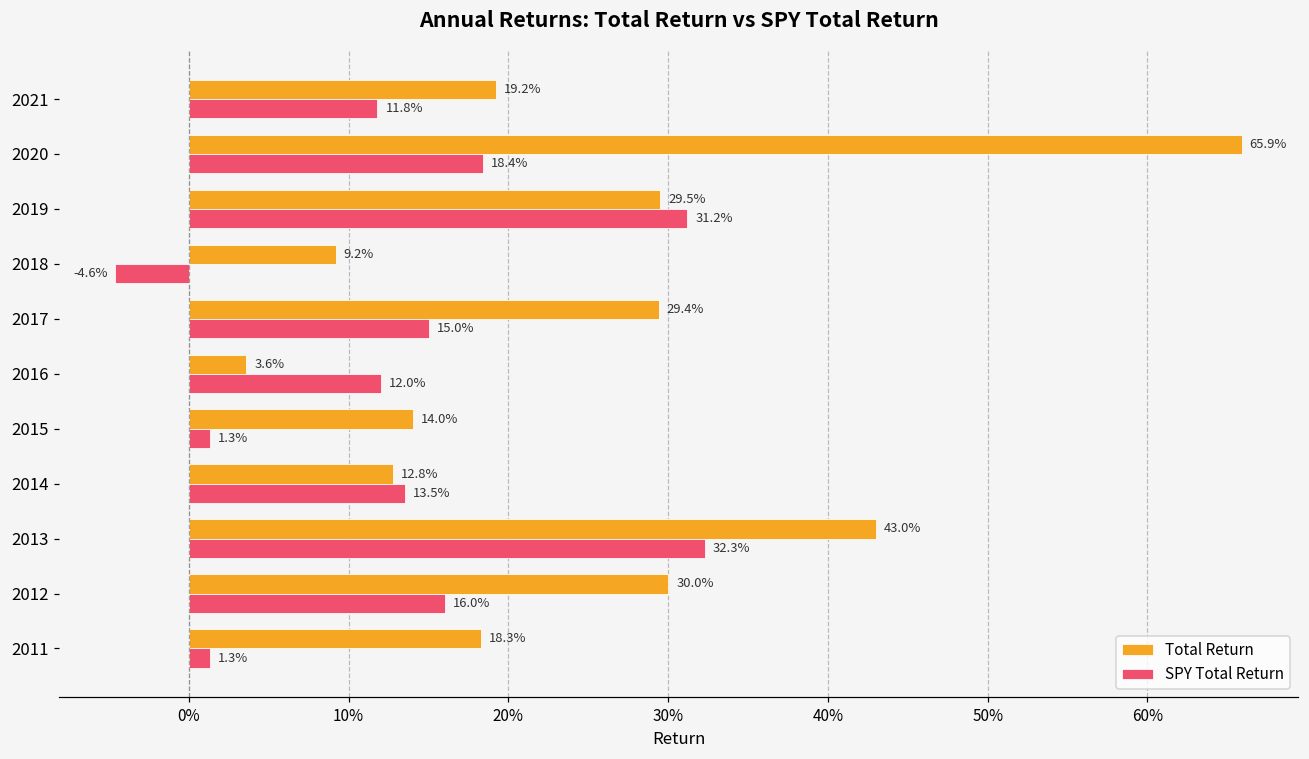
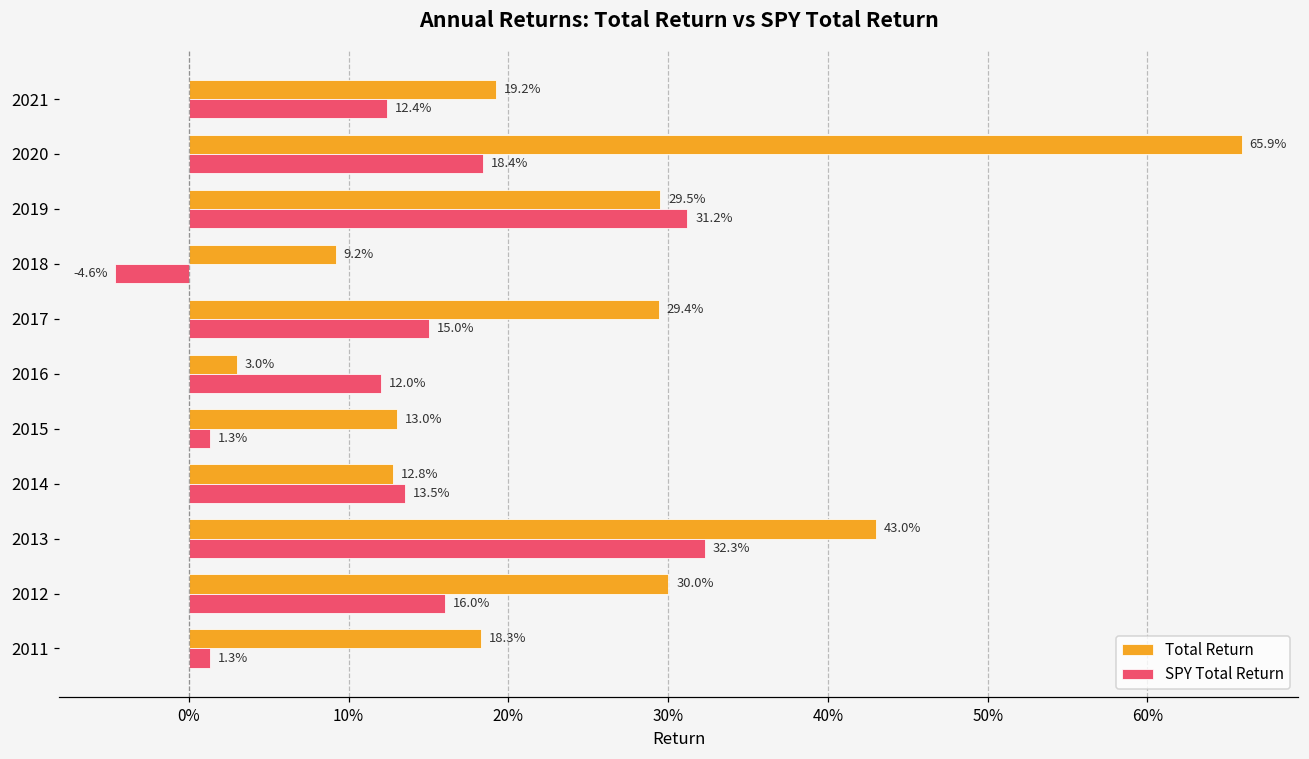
SPY Total Return, 2021: 11.8% -> 12.4%
Total Return, 2016: 3.6% -> 3.0%
Total Return, 2015: 14.0% -> 13.0%
